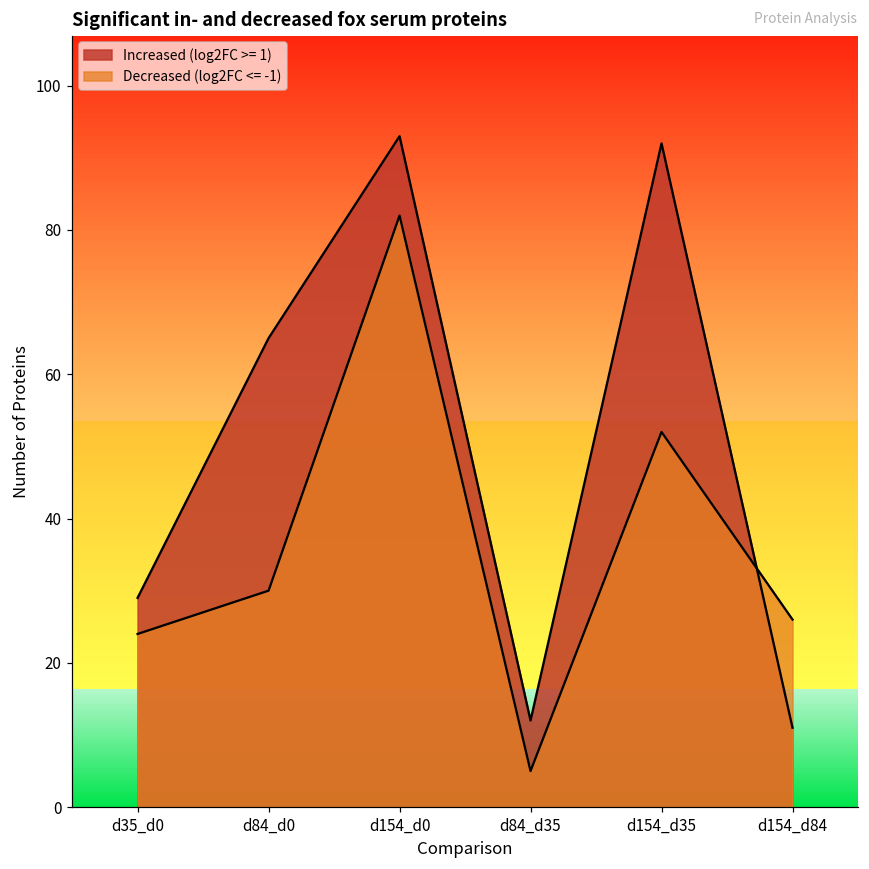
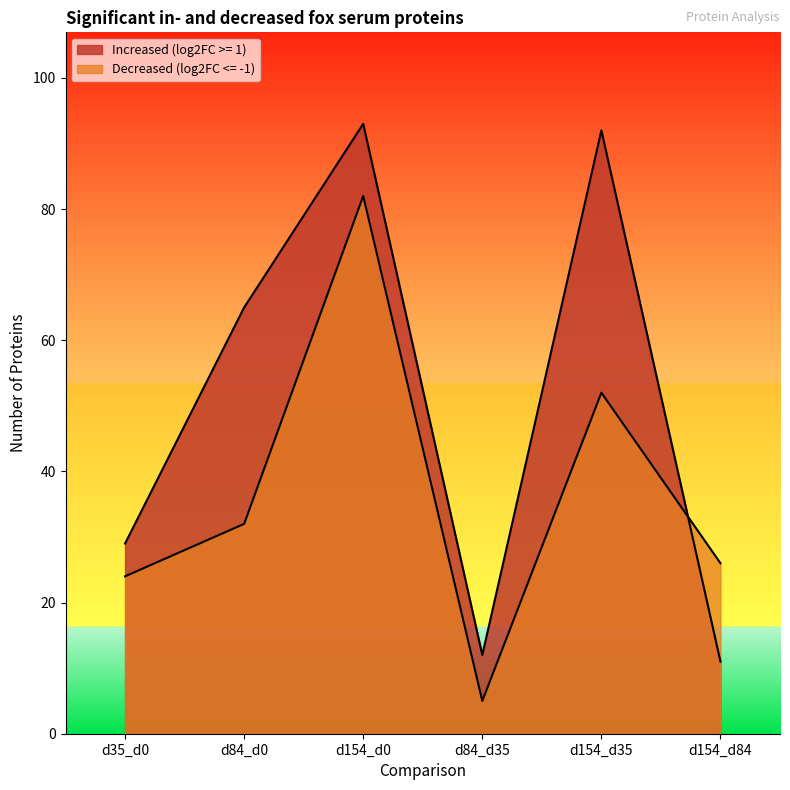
Decreased (log2FC <= -1), d84_d0: 30 -> 32
